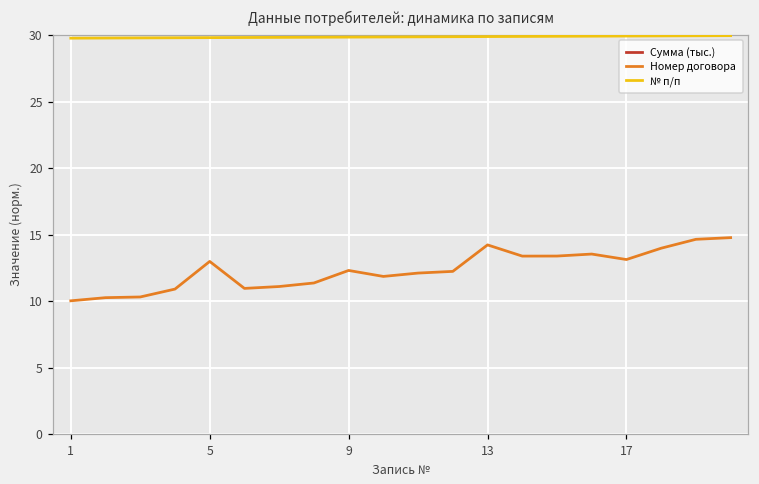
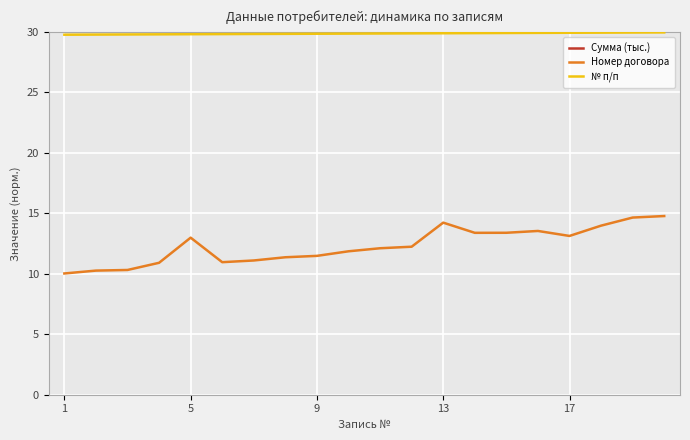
Номер договора, 9: 12.3 -> 11.5
